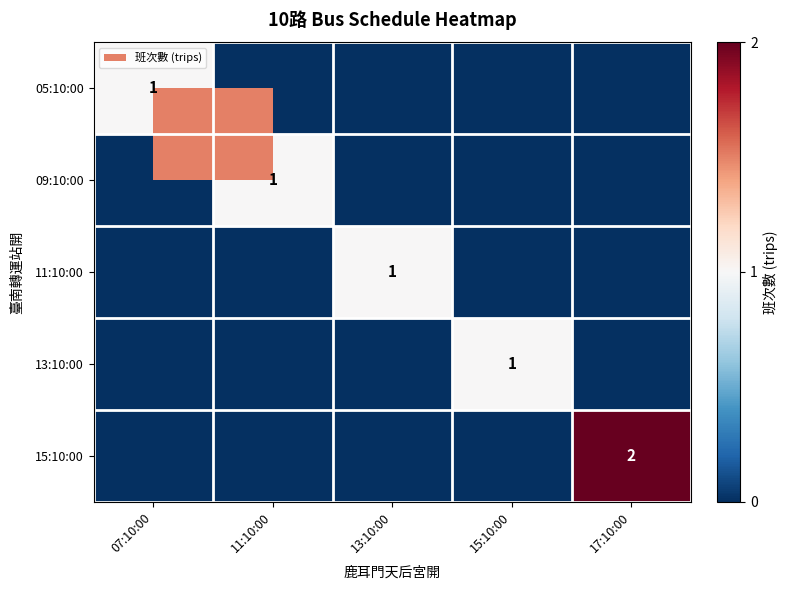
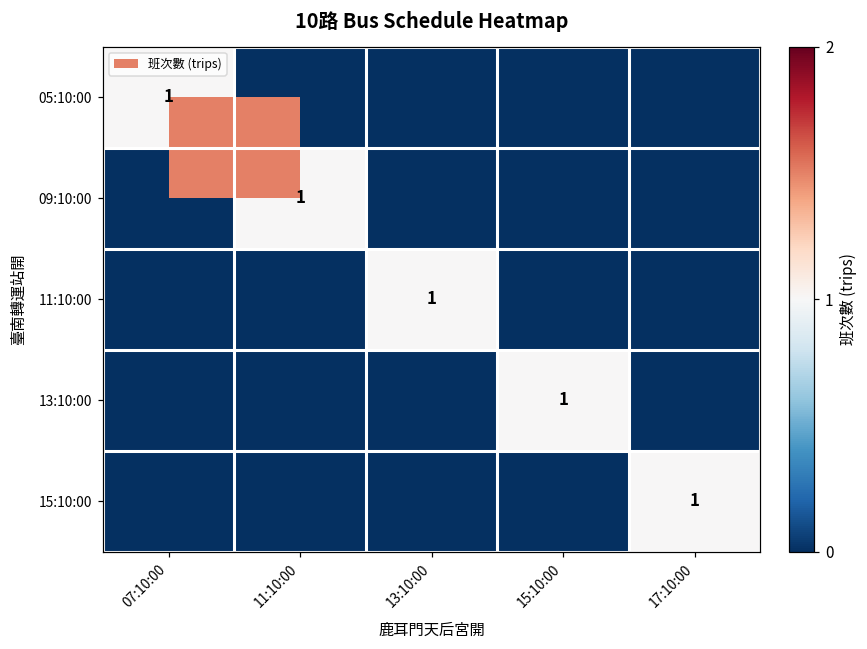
15:10:00, 17:10:00: 2 -> 1
